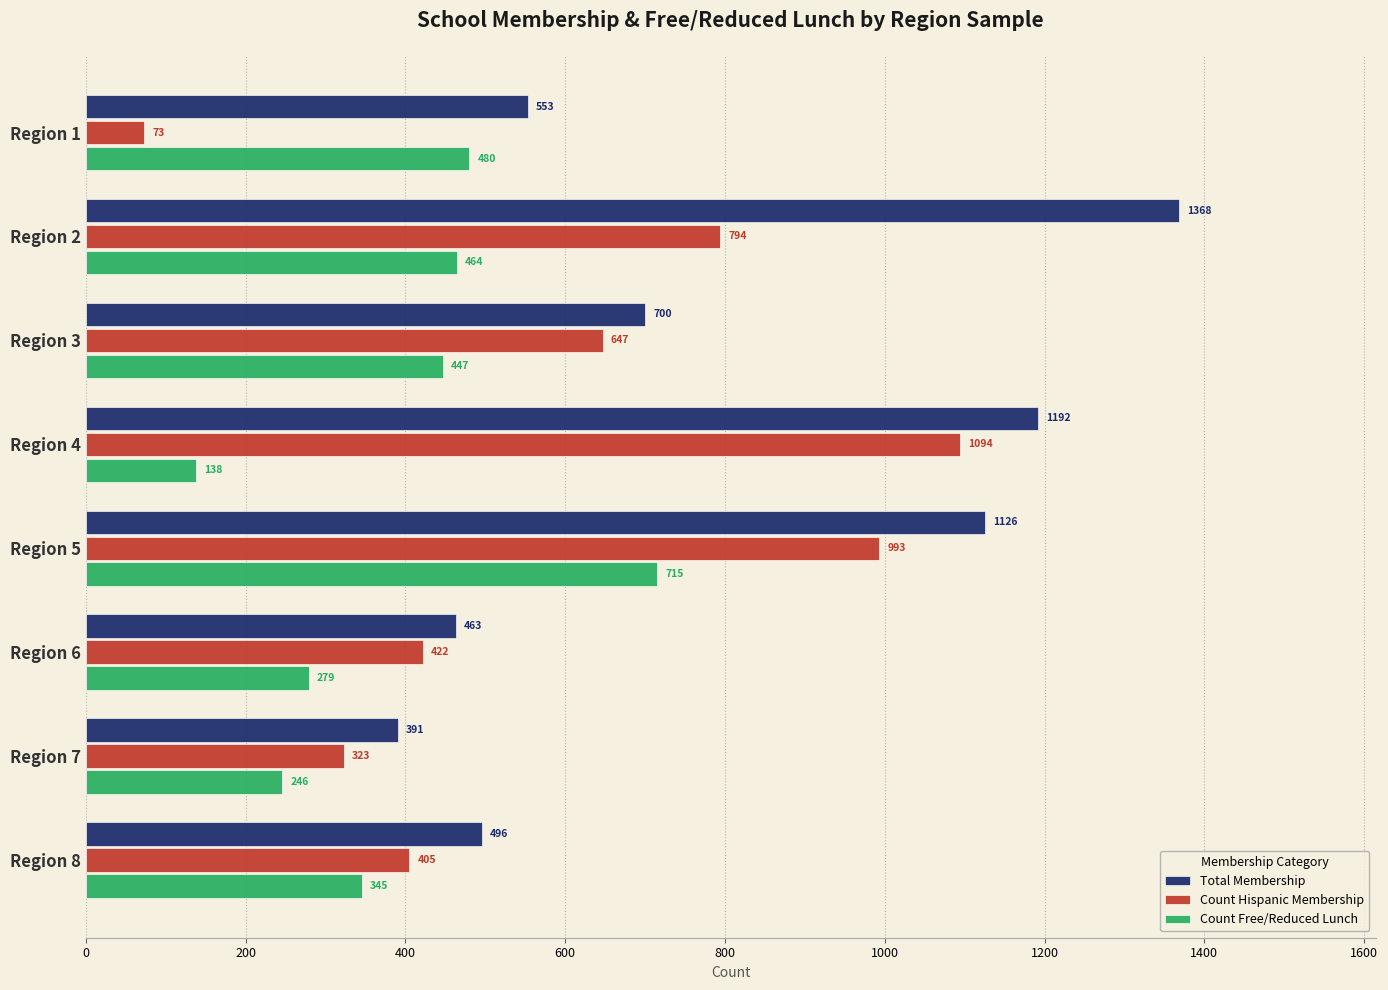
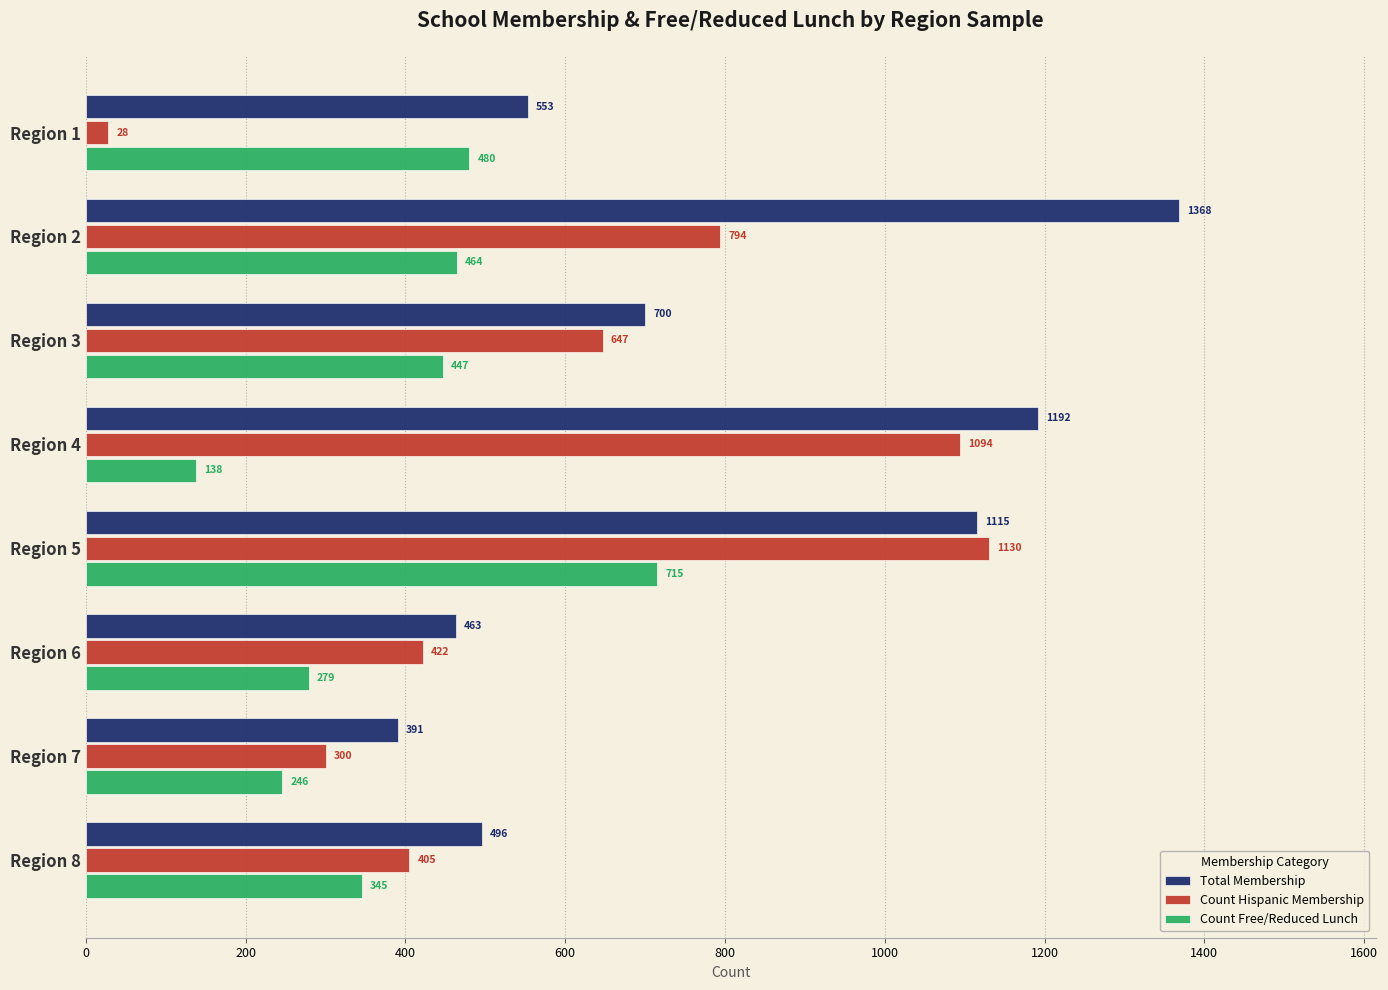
Count Hispanic Membership, Region 1: 73 -> 28
Total Membership, Region 5: 1126 -> 1115
Count Hispanic Membership, Region 5: 993 -> 1130
Count Hispanic Membership, Region 7: 323 -> 300
